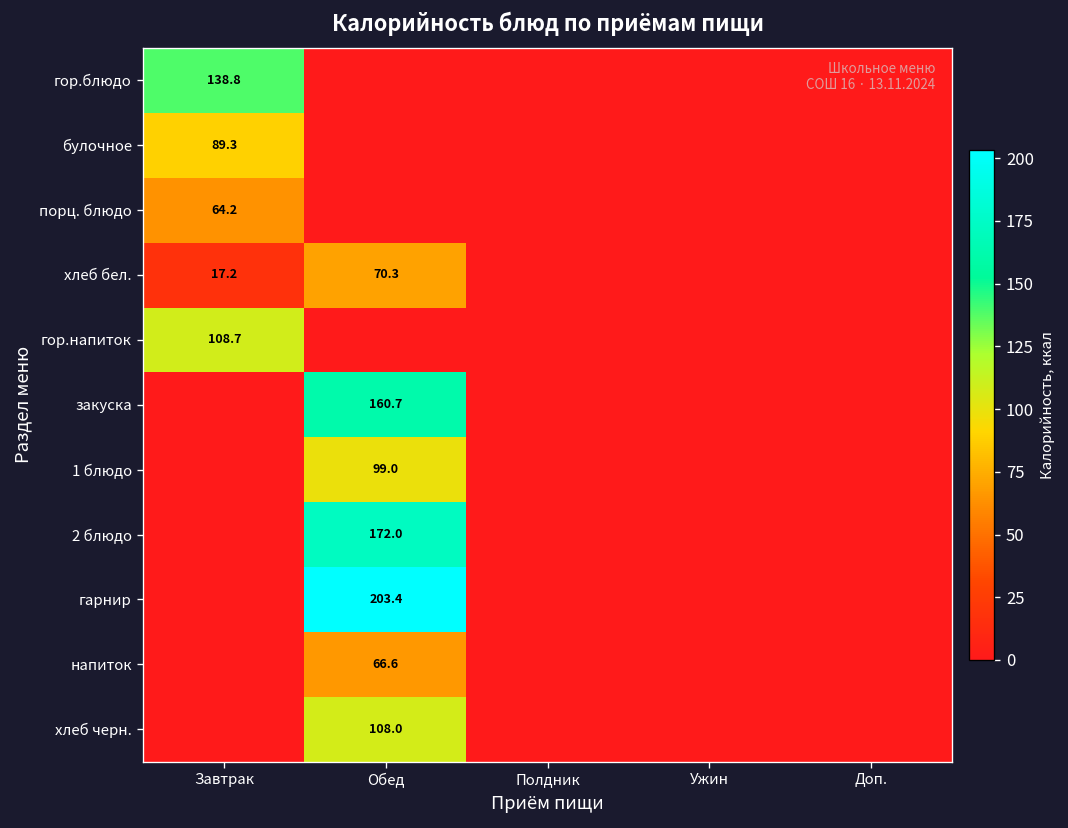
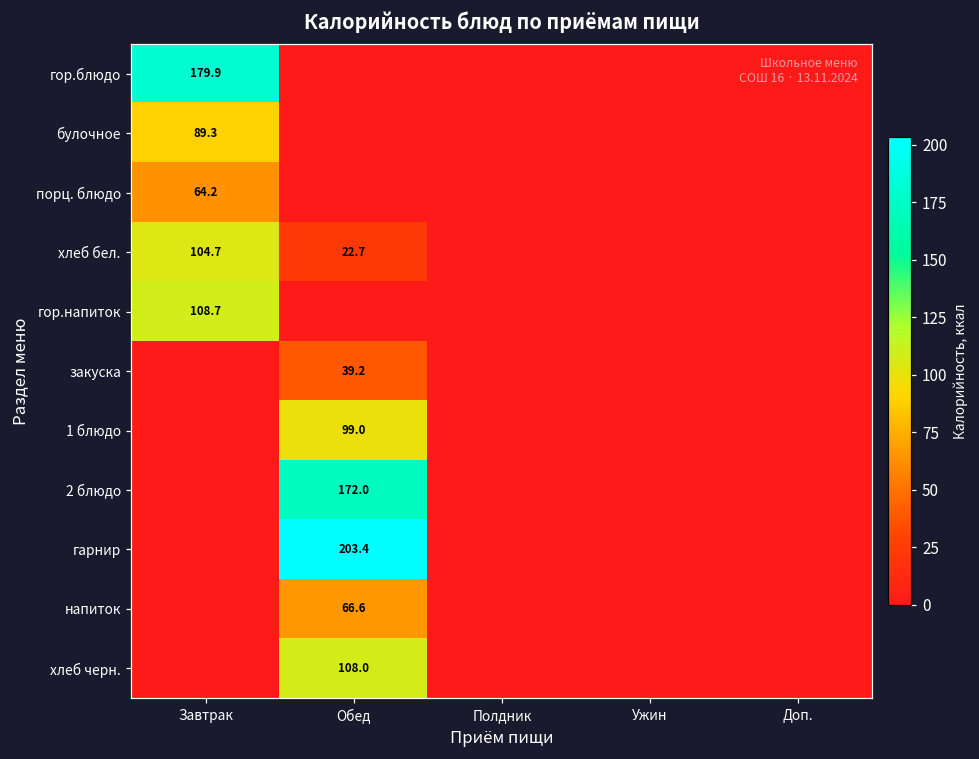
гор.блюдо, Завтрак: 138.8 -> 179.9
хлеб бел., Завтрак: 17.2 -> 104.7
хлеб бел., Обед: 70.3 -> 22.7
закуска, Обед: 160.7 -> 39.2
